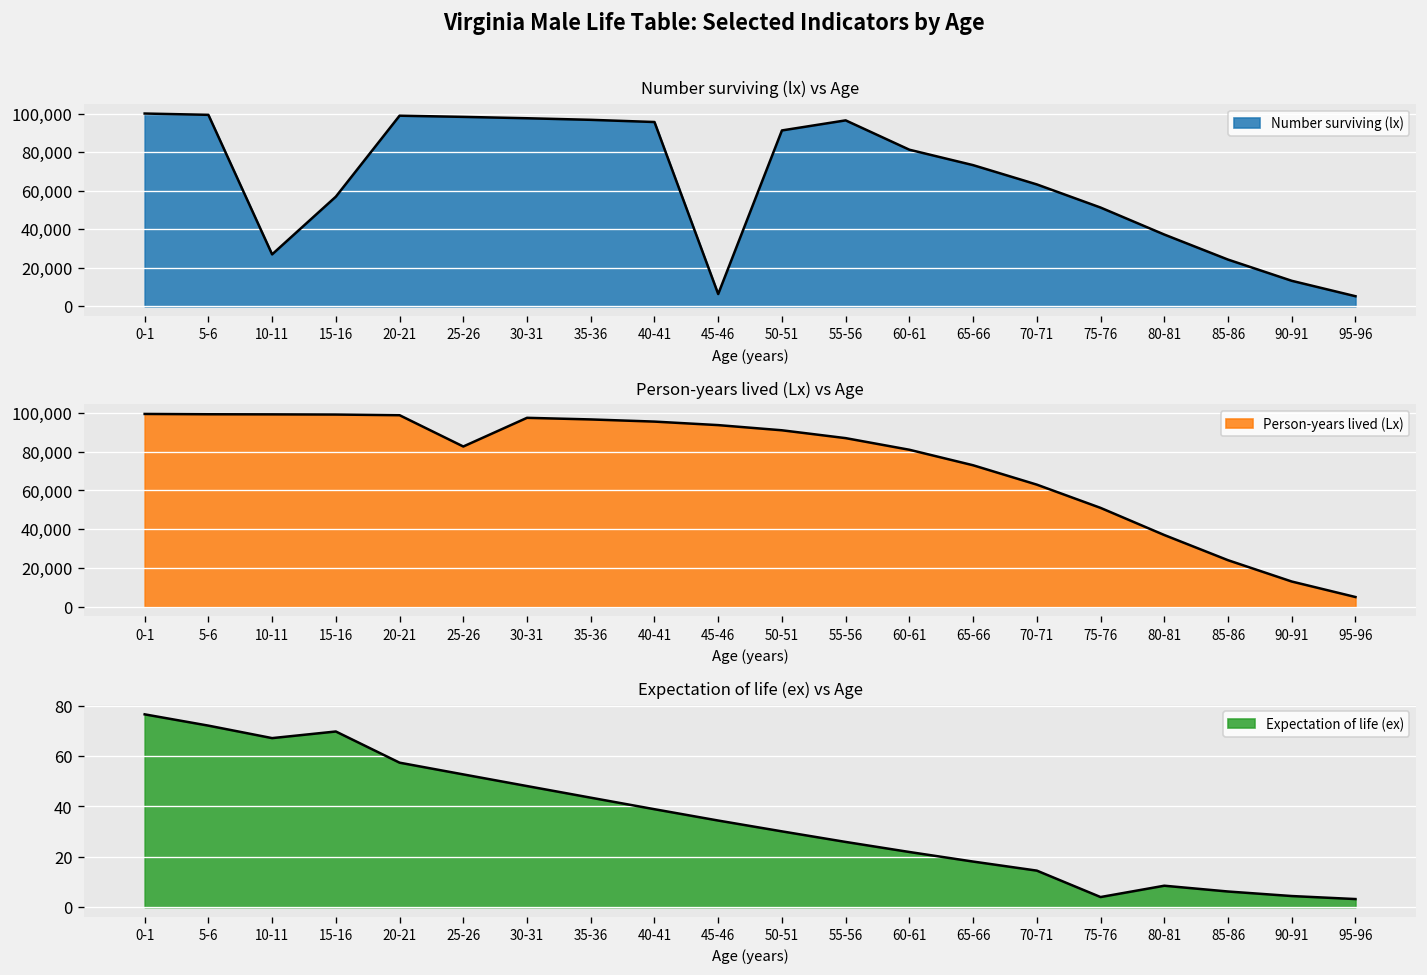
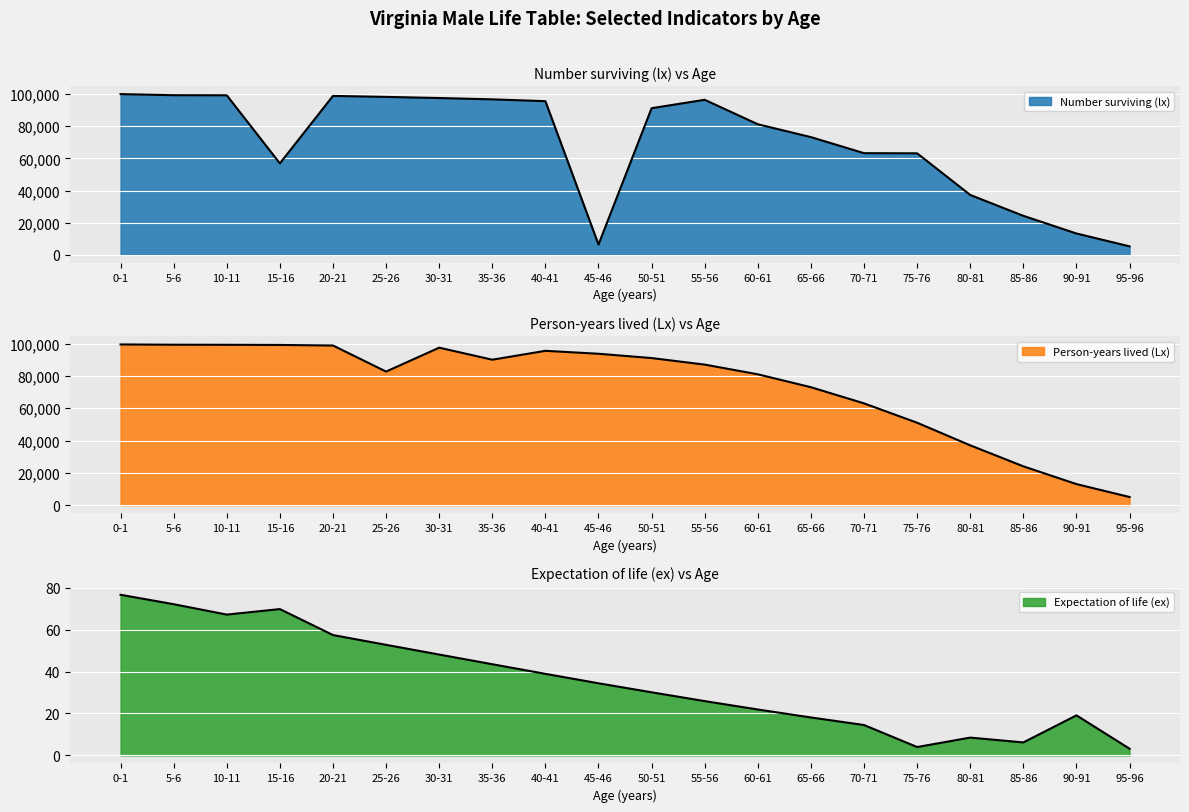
Number surviving (lx) vs Age, 10-11: 27,000 -> 99,000
Number surviving (lx) vs Age, 75-76: 51,000 -> 63,000
Person-years lived (Lx) vs Age, 35-36: 97,000 -> 90,000
Expectation of life (ex) vs Age, 90-91: 4 -> 19
